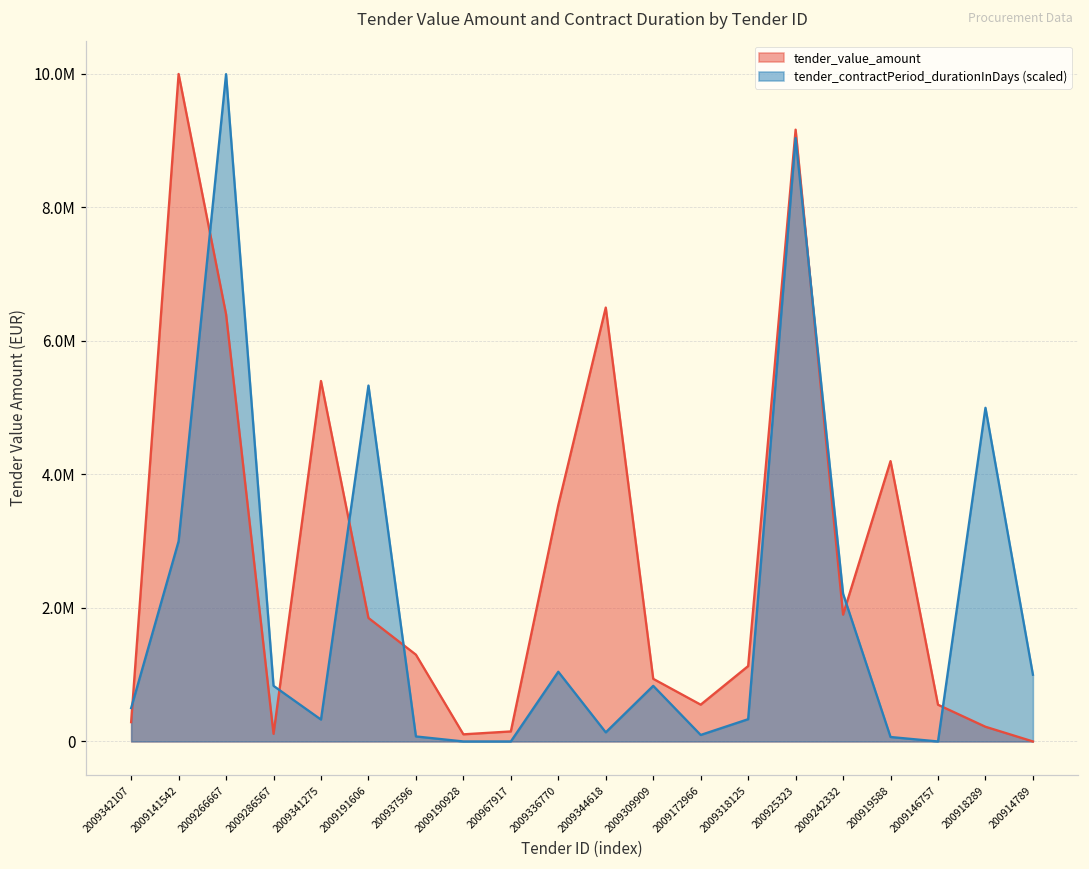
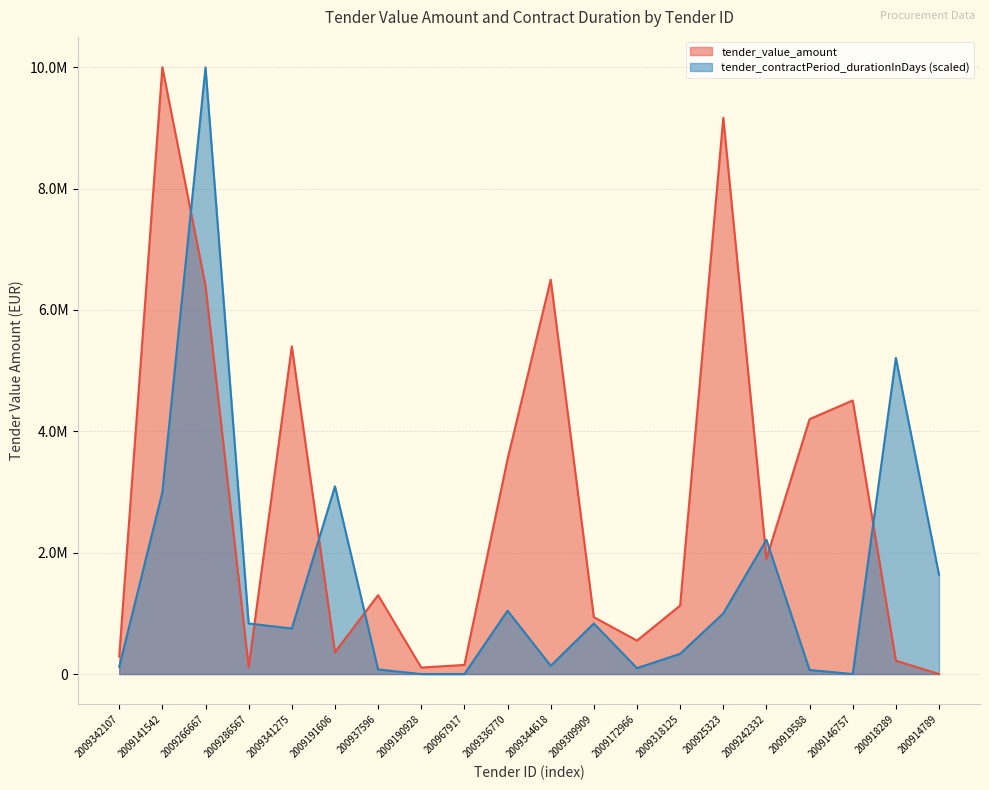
tender_contractPeriod_durationInDays (scaled), 2009342107: 500000 -> 100000
tender_contractPeriod_durationInDays (scaled), 2009341275: 300000 -> 700000
tender_value_amount, 2009191606: 1800000 -> 400000
tender_contractPeriod_durationInDays (scaled), 2009191606: 5300000 -> 3100000
tender_contractPeriod_durationInDays (scaled), 200925323: 9000000 -> 1000000
tender_value_amount, 2009146757: 600000 -> 4500000
tender_contractPeriod_durationInDays (scaled), 200918289: 5000000 -> 5200000
tender_contractPeriod_durationInDays (scaled), 200914789: 1000000 -> 1600000
